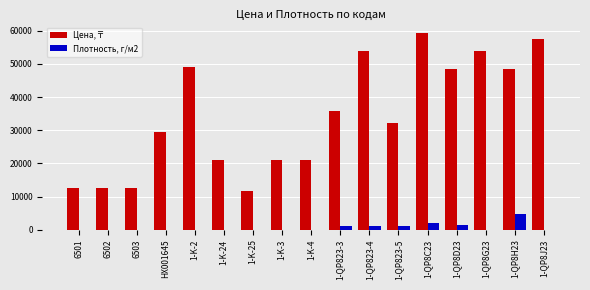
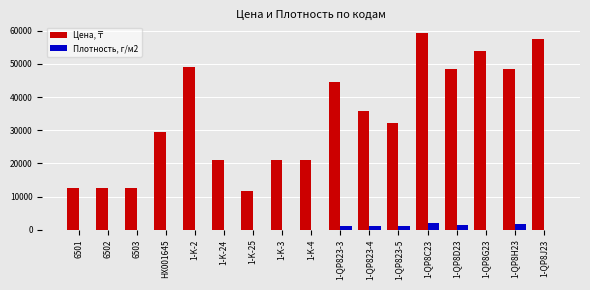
Цена, ₸, 1-QP823-3: 36000 -> 44000
Цена, ₸, 1-QP823-4: 54000 -> 36000
Плотность, г/м2, 1-QP8H23: 5000 -> 2000
